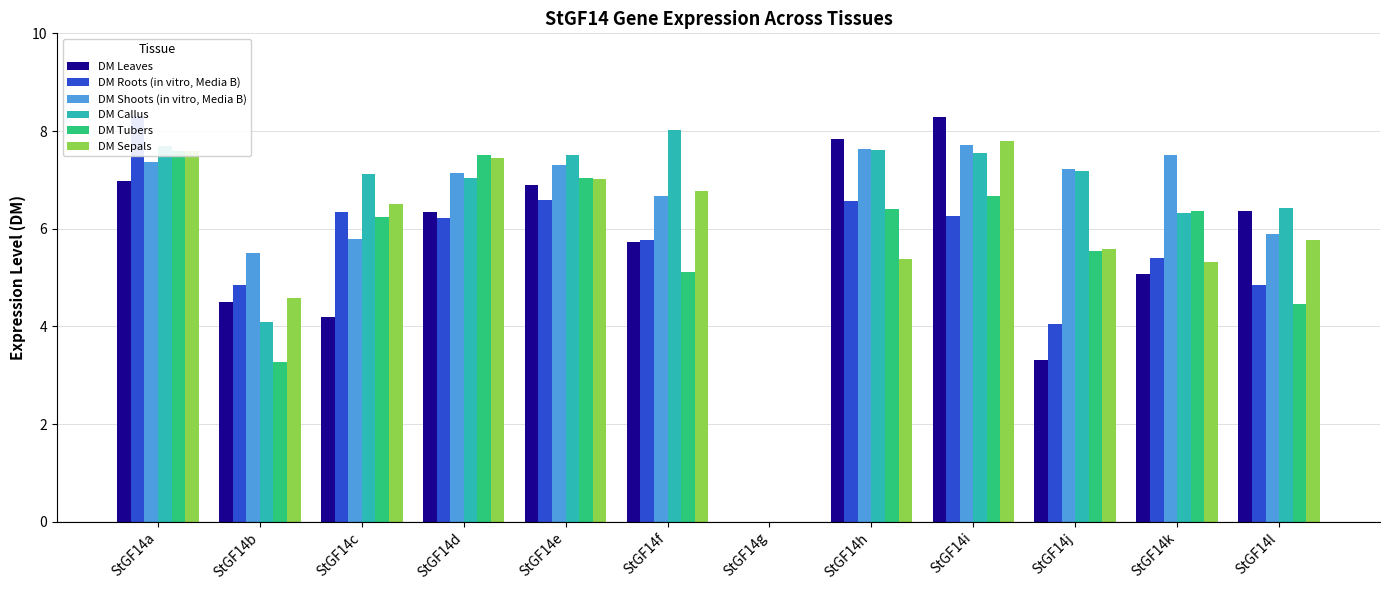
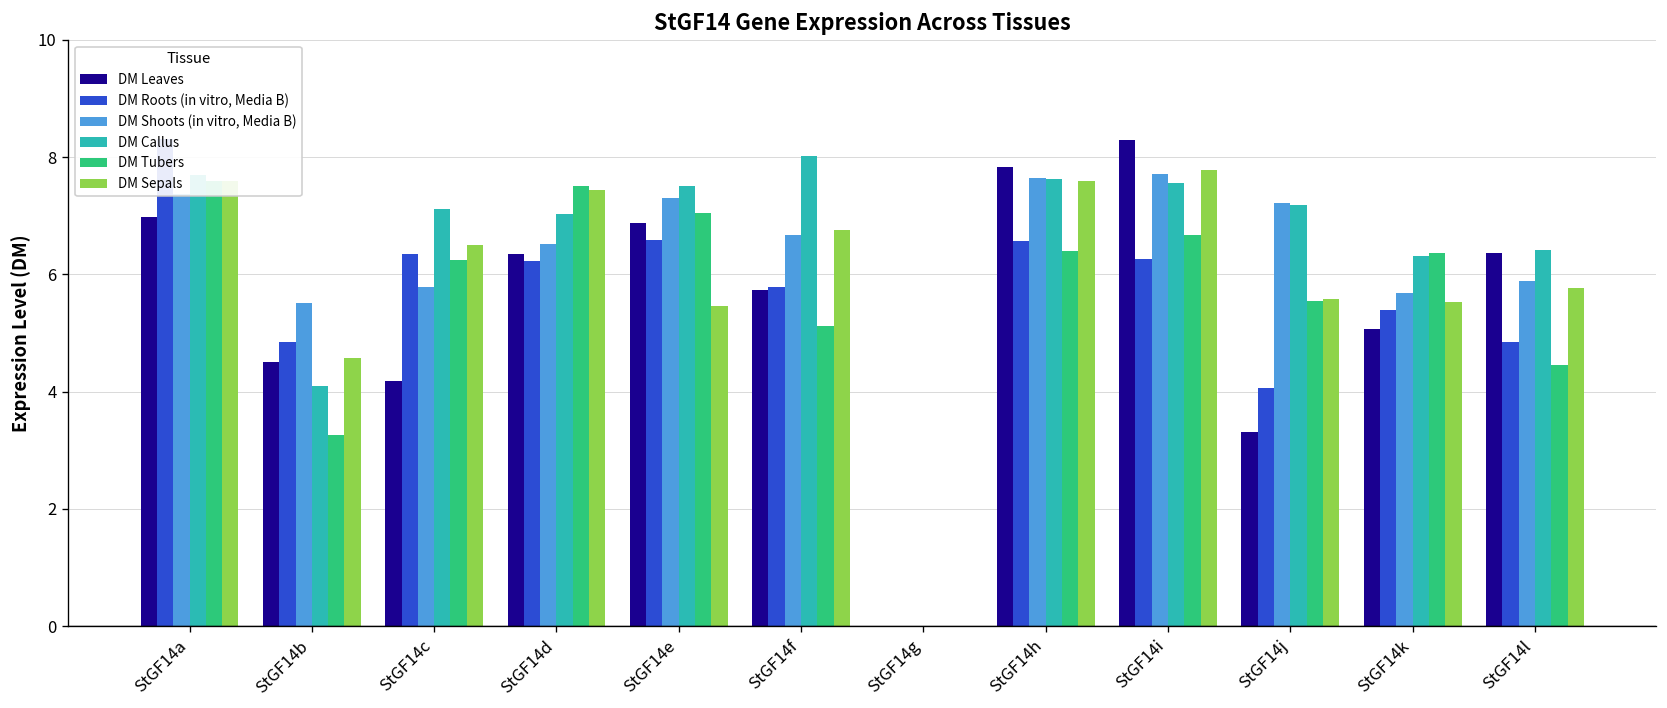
DM Shoots (in vitro, Media B), StGF14d: 7.1 -> 6.5
DM Sepals, StGF14e: 7.0 -> 5.5
DM Sepals, StGF14h: 5.4 -> 7.6
DM Shoots (in vitro, Media B), StGF14k: 7.5 -> 5.7
DM Sepals, StGF14k: 5.3 -> 5.5
